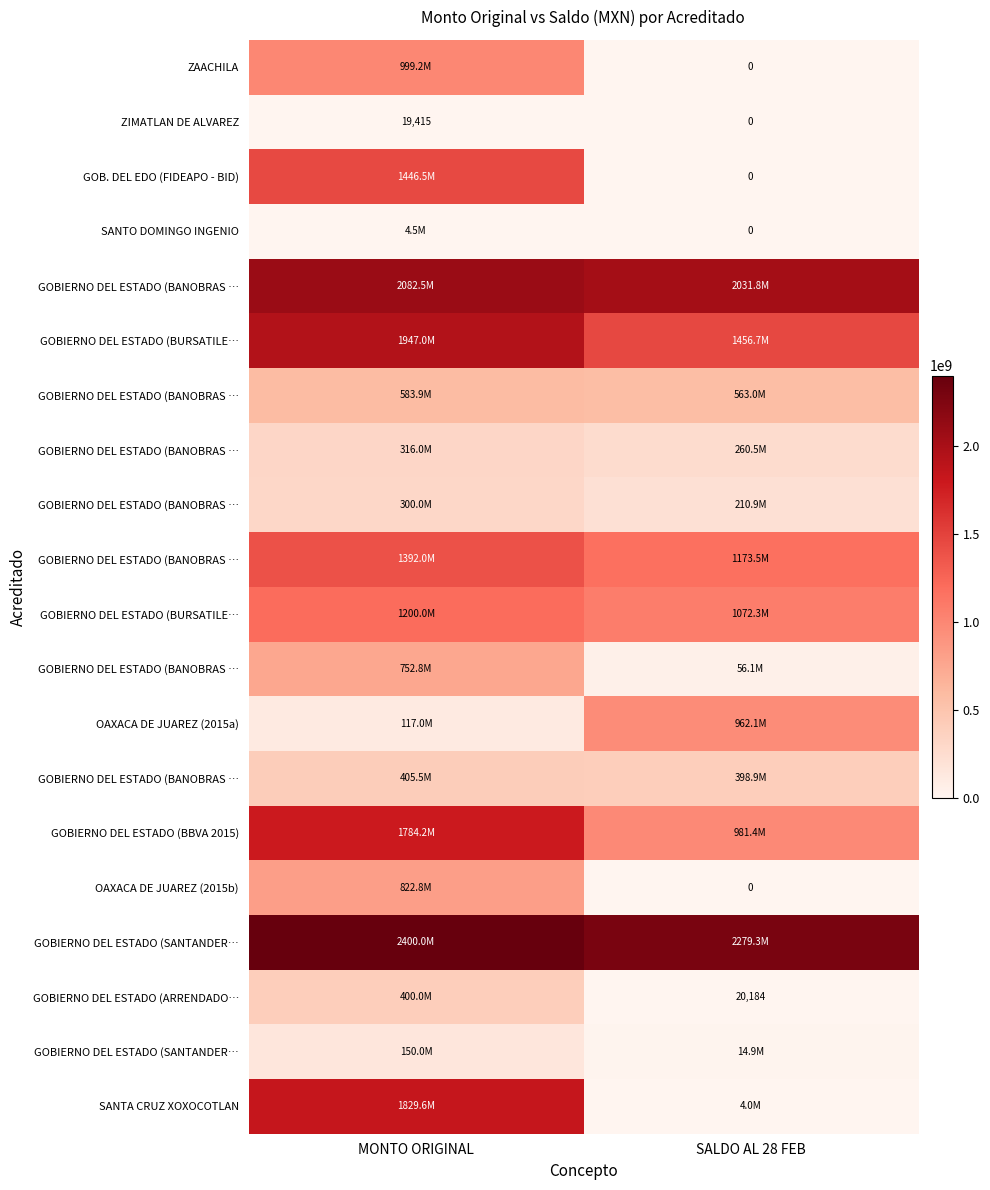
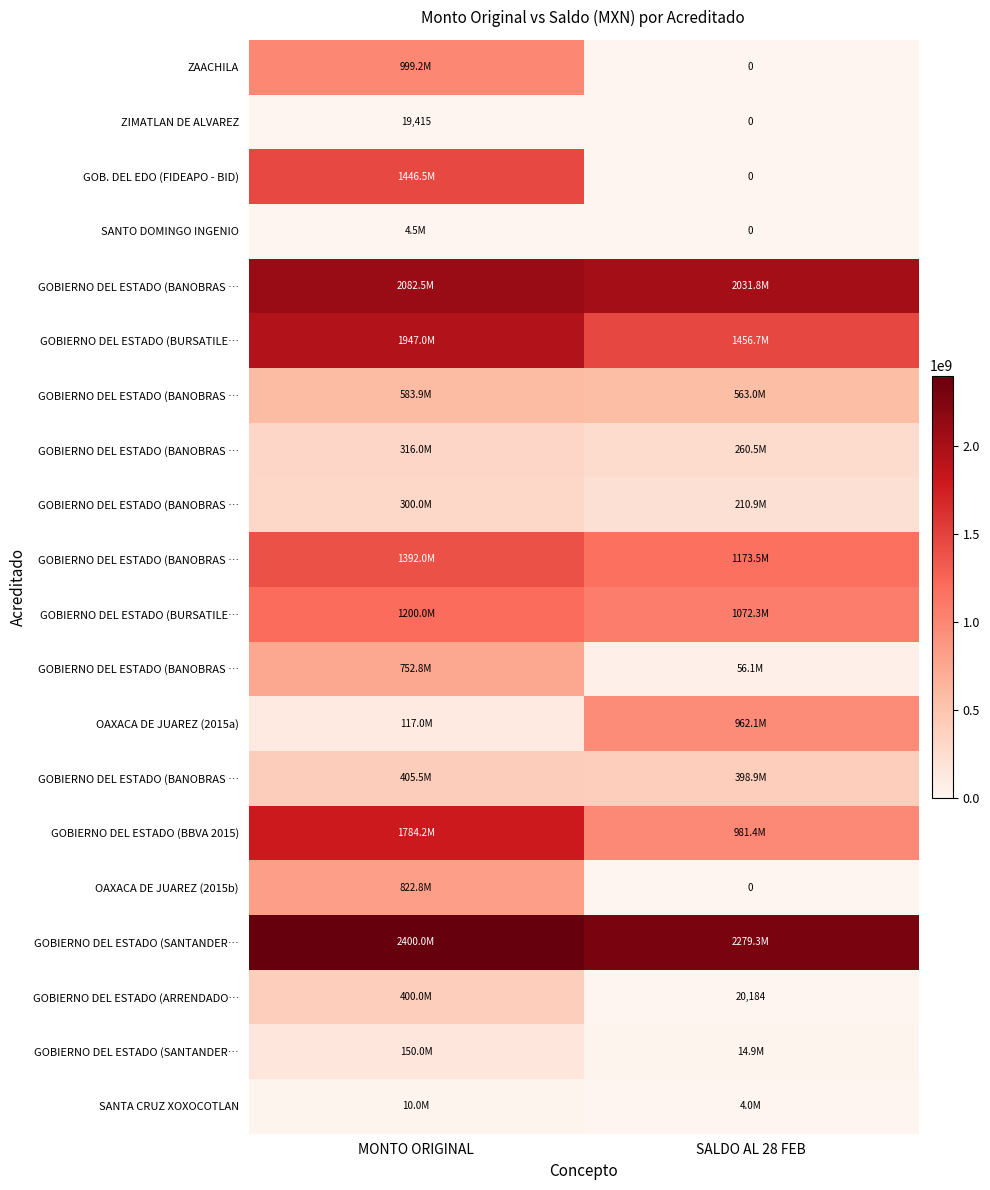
SANTA CRUZ XOXOCOTLAN, MONTO ORIGINAL: 1829.6M -> 10.0M
